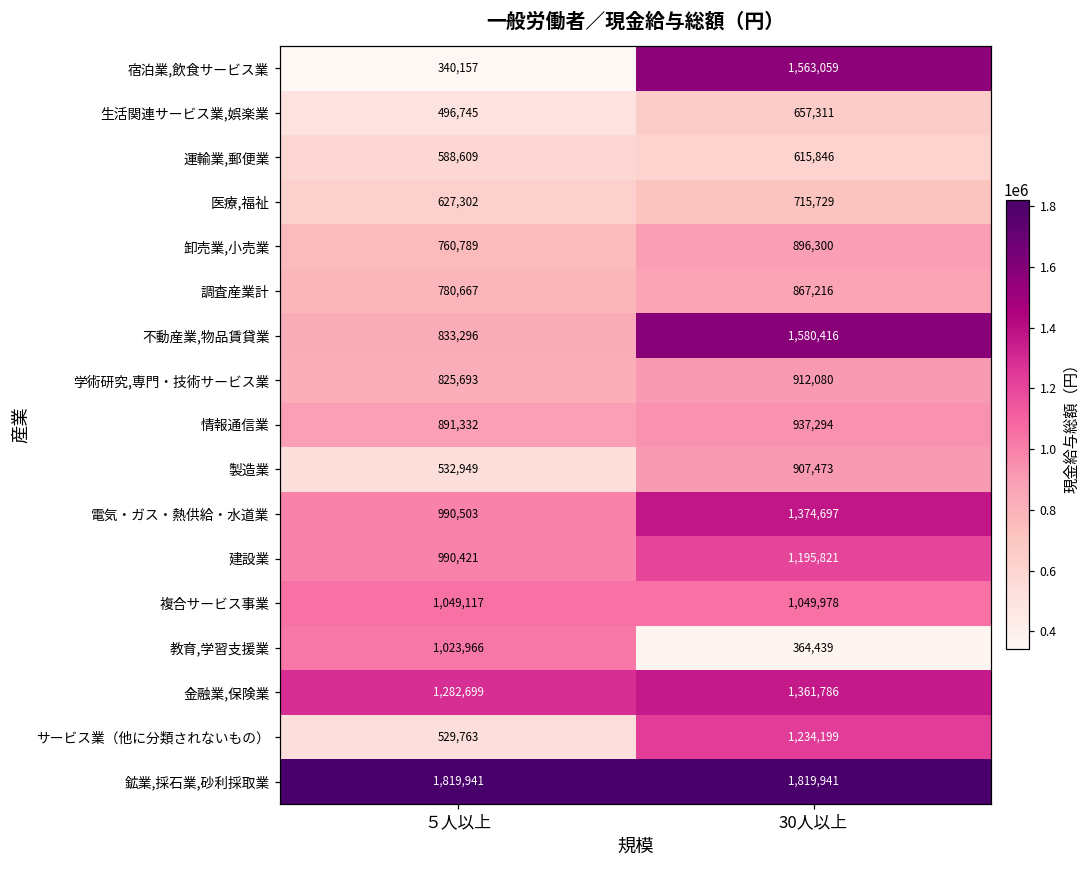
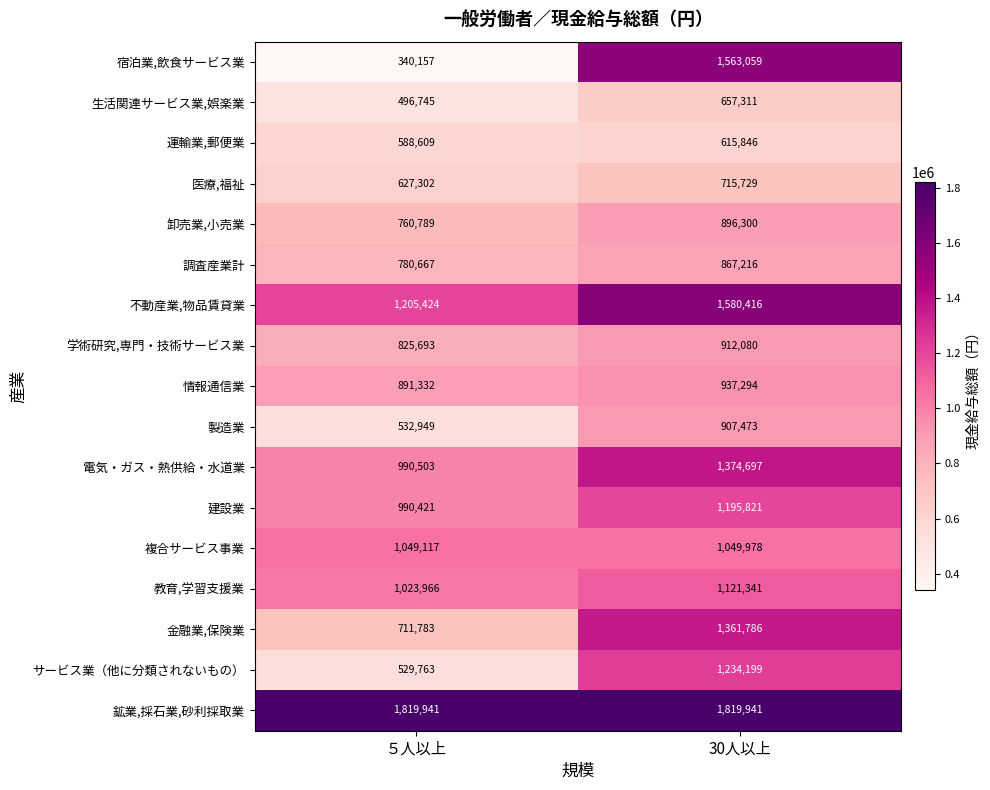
不動産業,物品賃貸業, ５人以上: 833,296 -> 1,205,424
教育,学習支援業, 30人以上: 364,439 -> 1,121,341
金融業,保険業, ５人以上: 1,282,699 -> 711,783
